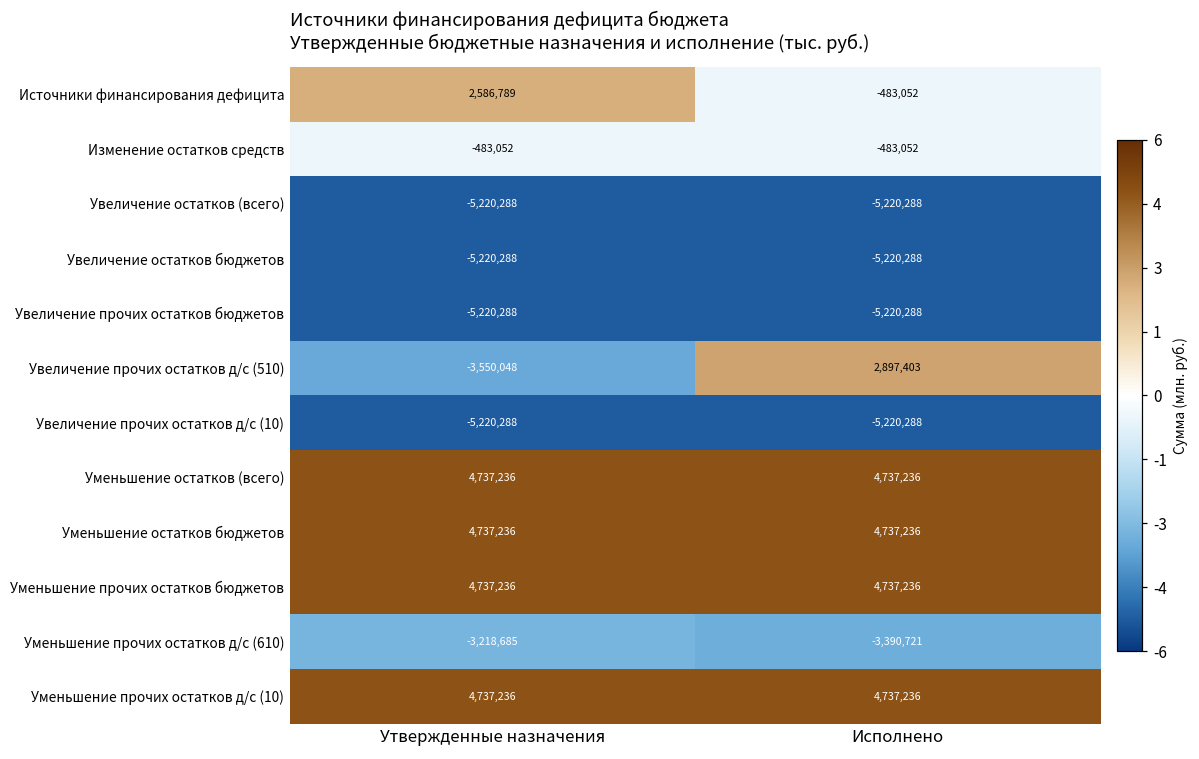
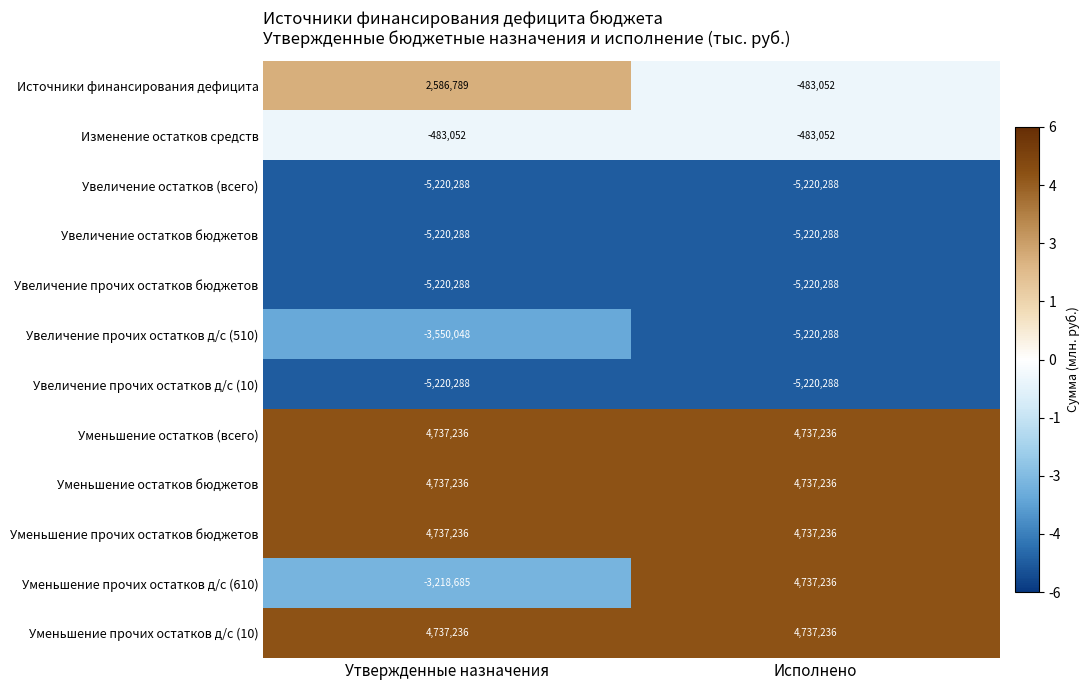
Увеличение прочих остатков д/с (510), Исполнено: 2,897,403 -> -5,220,288
Уменьшение прочих остатков д/с (610), Исполнено: -3,390,721 -> 4,737,236
